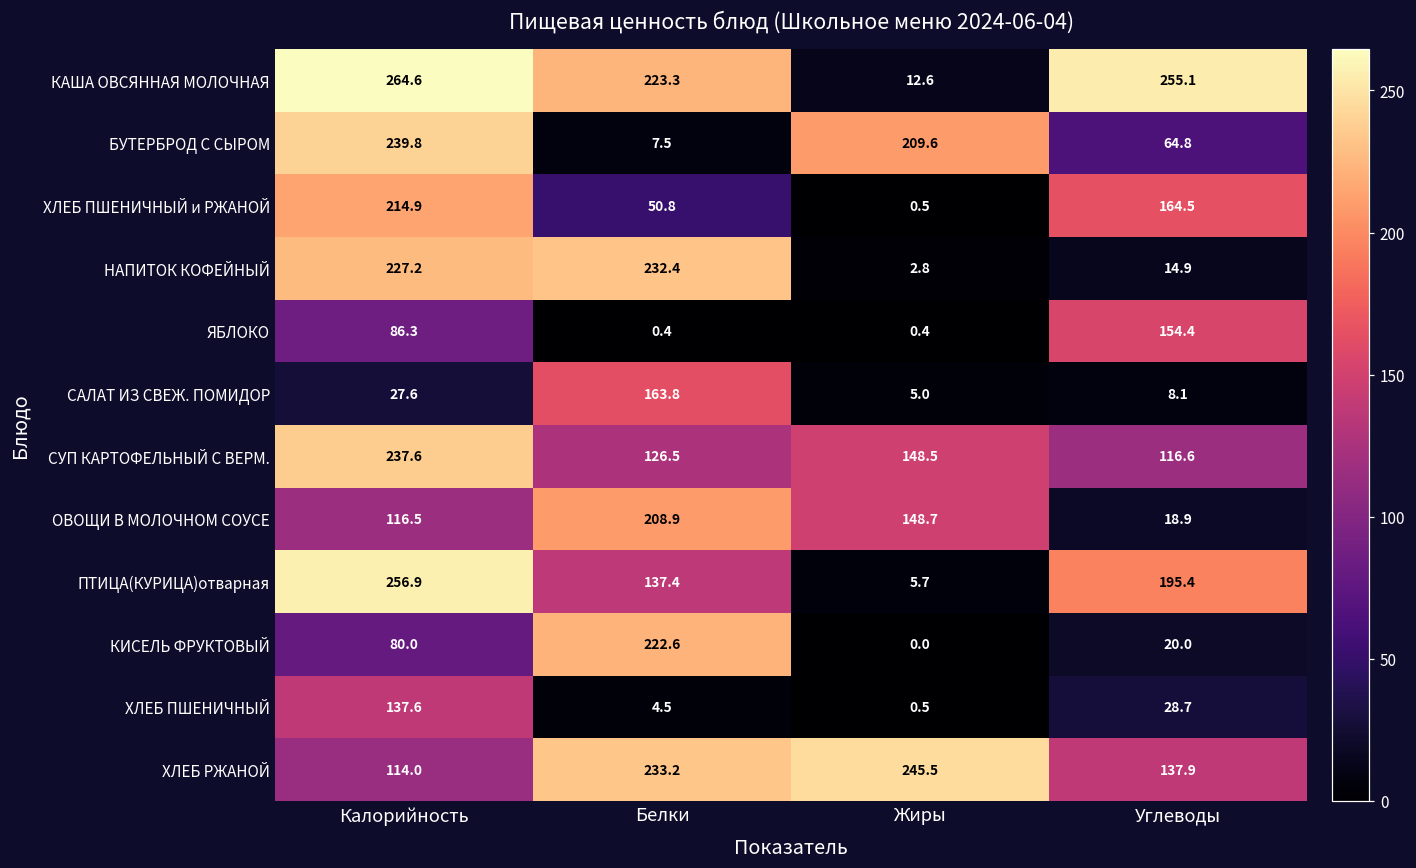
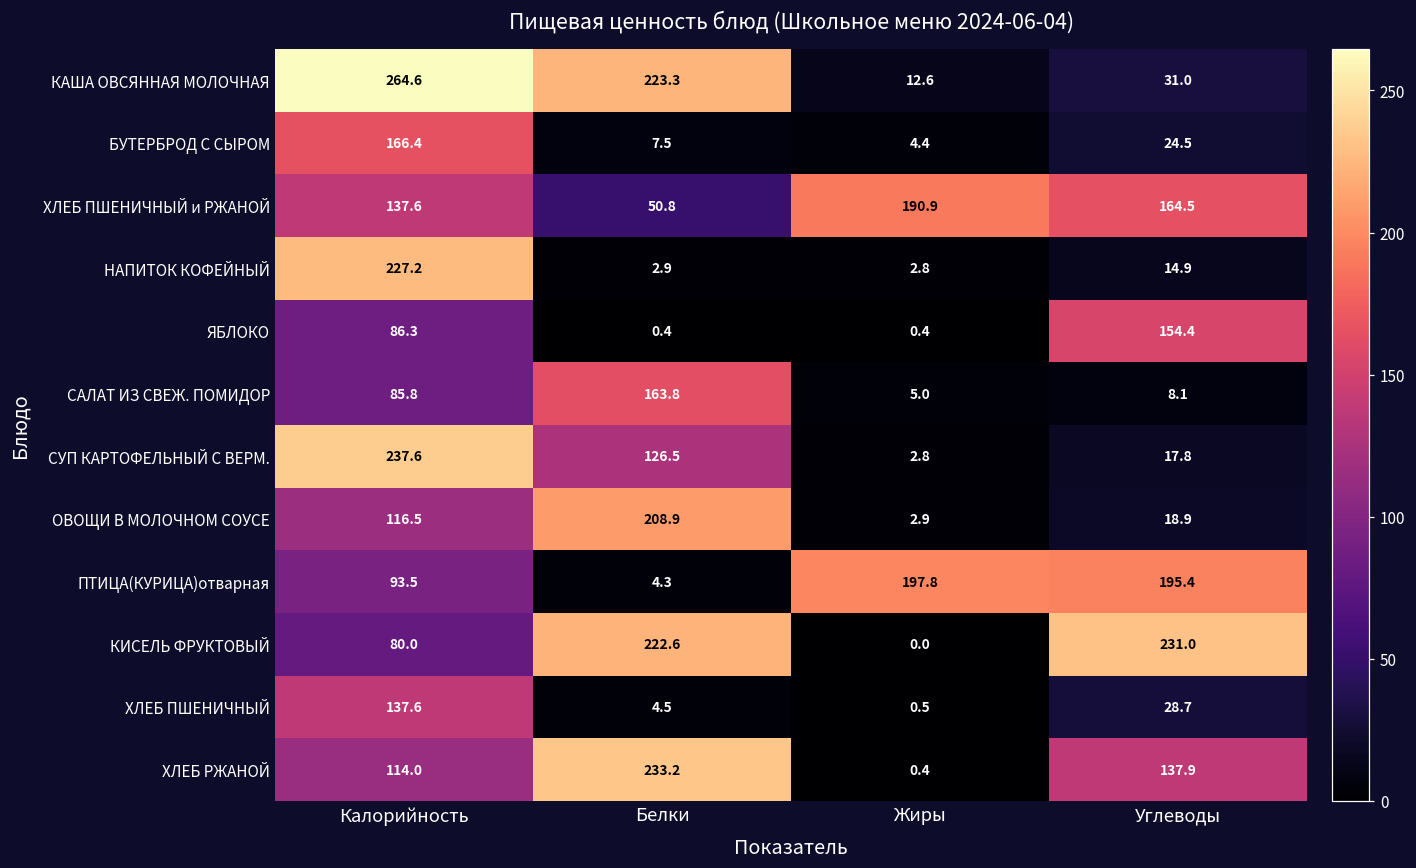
КАША ОВСЯННАЯ МОЛОЧНАЯ, Углеводы: 255.1 -> 31.0
БУТЕРБРОД С СЫРОМ, Калорийность: 239.8 -> 166.4
БУТЕРБРОД С СЫРОМ, Жиры: 209.6 -> 4.4
БУТЕРБРОД С СЫРОМ, Углеводы: 64.8 -> 24.5
ХЛЕБ ПШЕНИЧНЫЙ и РЖАНОЙ, Калорийность: 214.9 -> 137.6
ХЛЕБ ПШЕНИЧНЫЙ и РЖАНОЙ, Жиры: 0.5 -> 190.9
НАПИТОК КОФЕЙНЫЙ, Белки: 232.4 -> 2.9
САЛАТ ИЗ СВЕЖ. ПОМИДОР, Калорийность: 27.6 -> 85.8
СУП КАРТОФЕЛЬНЫЙ С ВЕРМ., Жиры: 148.5 -> 2.8
СУП КАРТОФЕЛЬНЫЙ С ВЕРМ., Углеводы: 116.6 -> 17.8
ОВОЩИ В МОЛОЧНОМ СОУСЕ, Жиры: 148.7 -> 2.9
ПТИЦА(КУРИЦА)отварная, Калорийность: 256.9 -> 93.5
ПТИЦА(КУРИЦА)отварная, Белки: 137.4 -> 4.3
ПТИЦА(КУРИЦА)отварная, Жиры: 5.7 -> 197.8
КИСЕЛЬ ФРУКТОВЫЙ, Углеводы: 20.0 -> 231.0
ХЛЕБ РЖАНОЙ, Жиры: 245.5 -> 0.4
